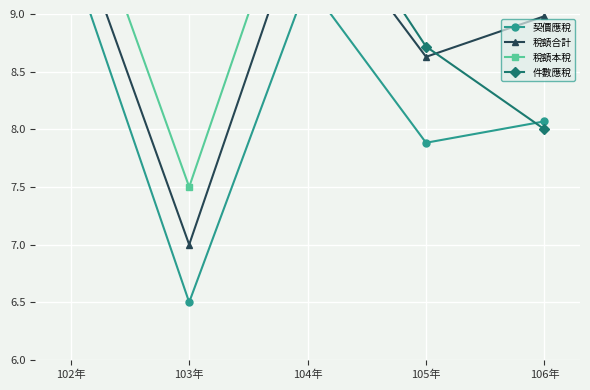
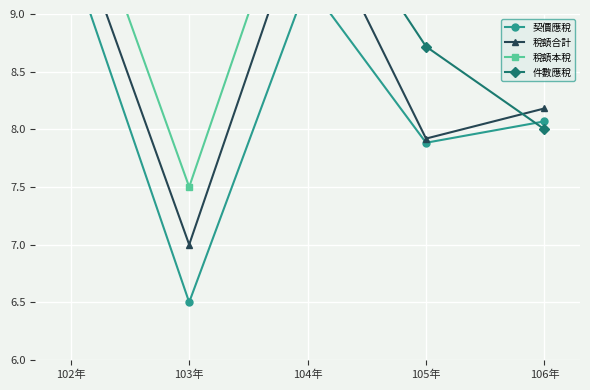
稅額合計, 105年: 8.63 -> 7.92
稅額合計, 106年: 8.98 -> 8.18
